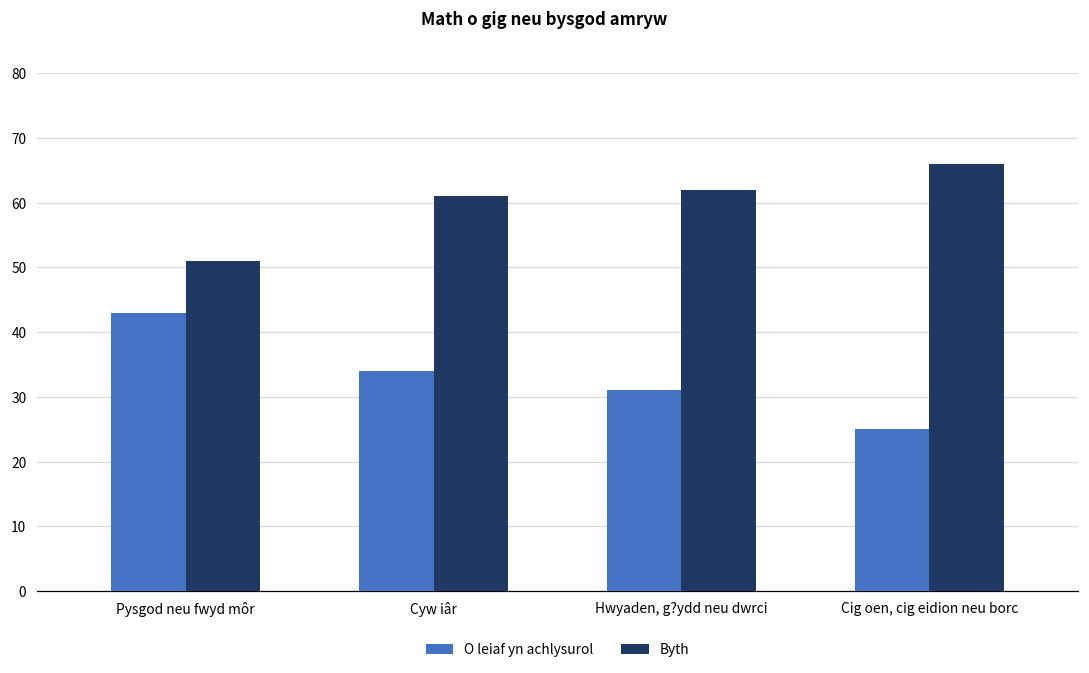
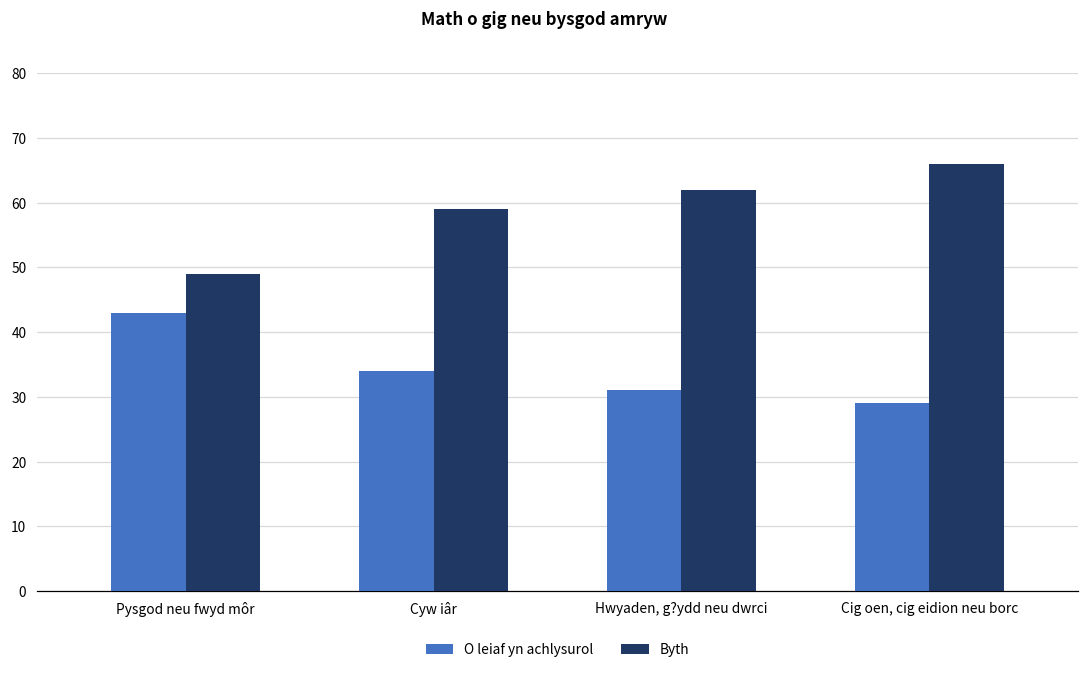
Byth, Pysgod neu fwyd môr: 51 -> 49
Byth, Cyw iâr: 61 -> 59
O leiaf yn achlysurol, Cig oen, cig eidion neu borc: 25 -> 29
